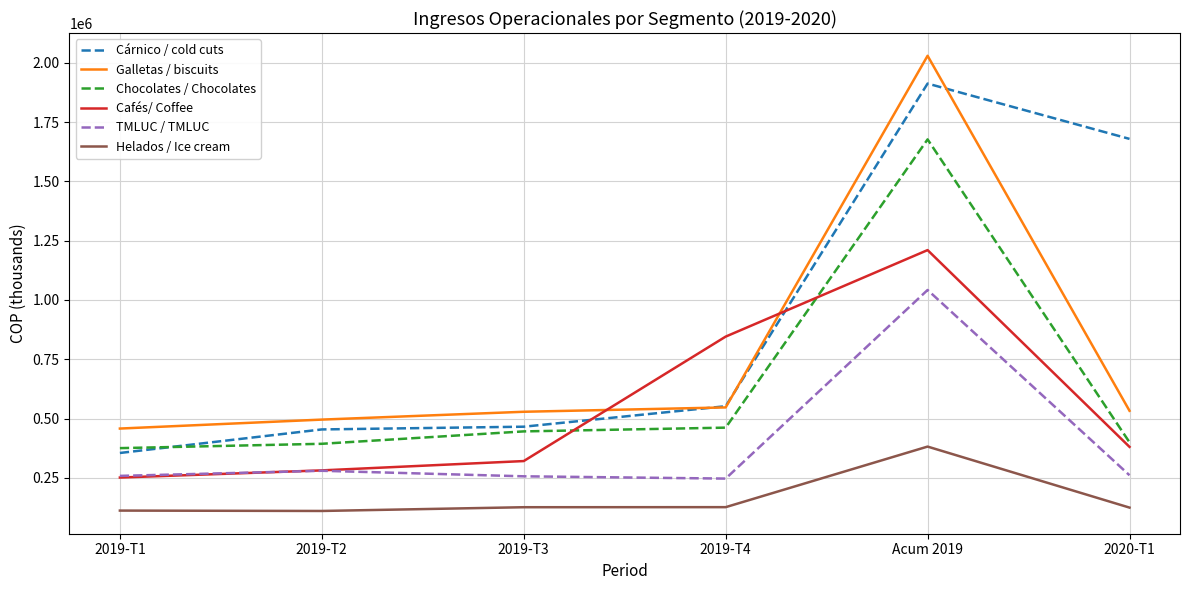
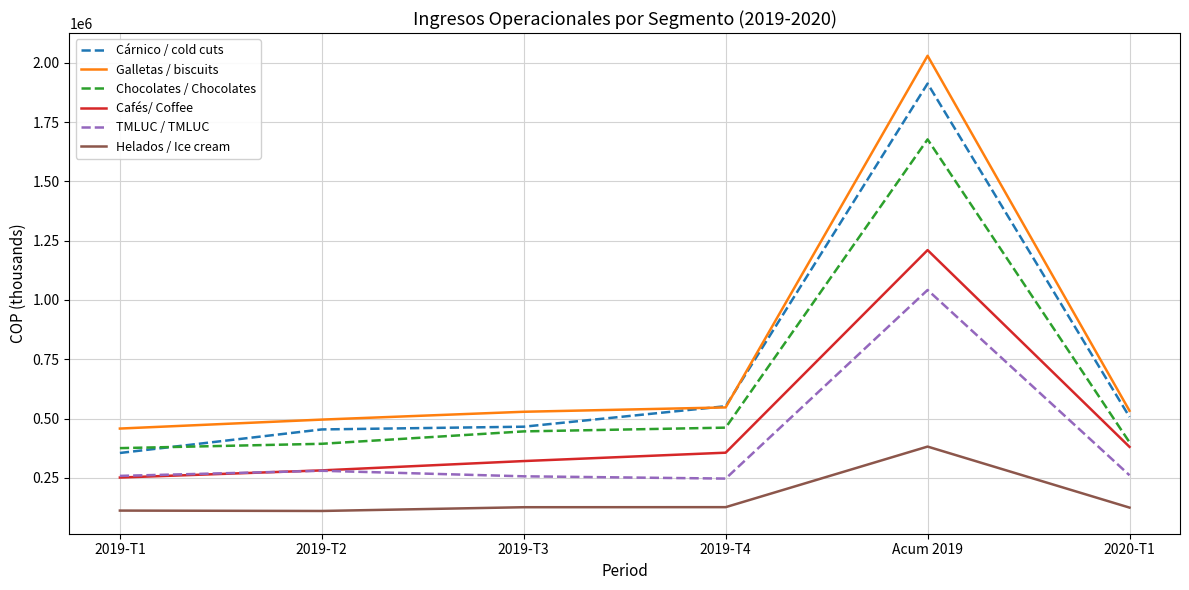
Cafés/ Coffee, 2019-T4: 850000 -> 360000
Cárnico / cold cuts, 2020-T1: 1680000 -> 510000
